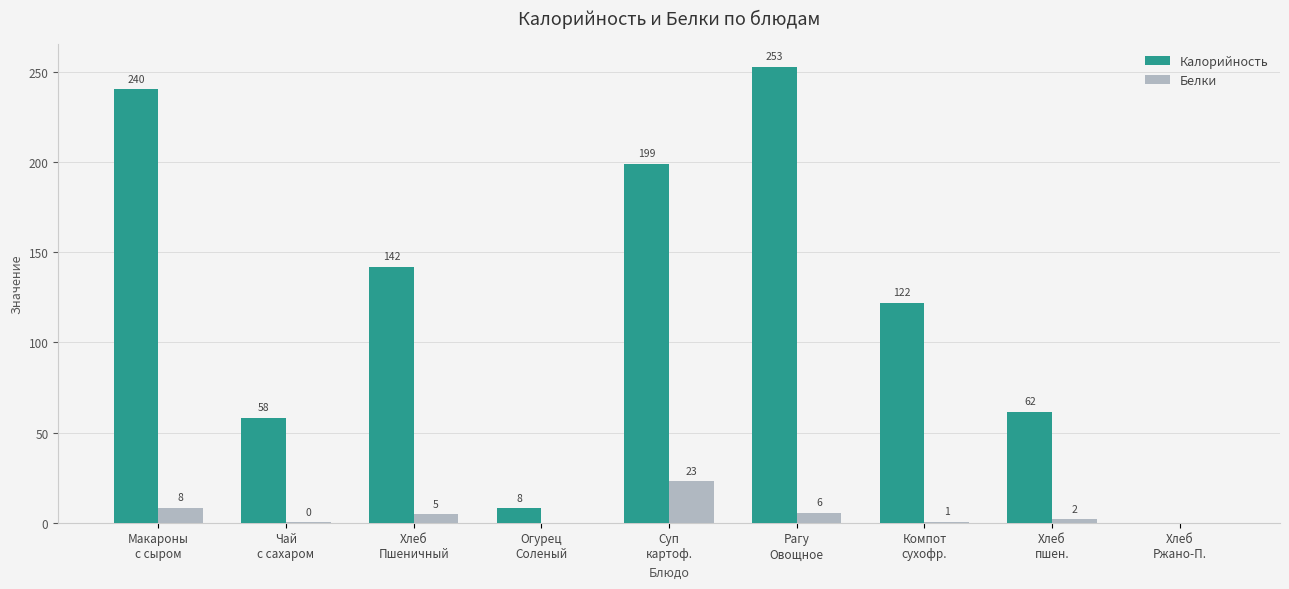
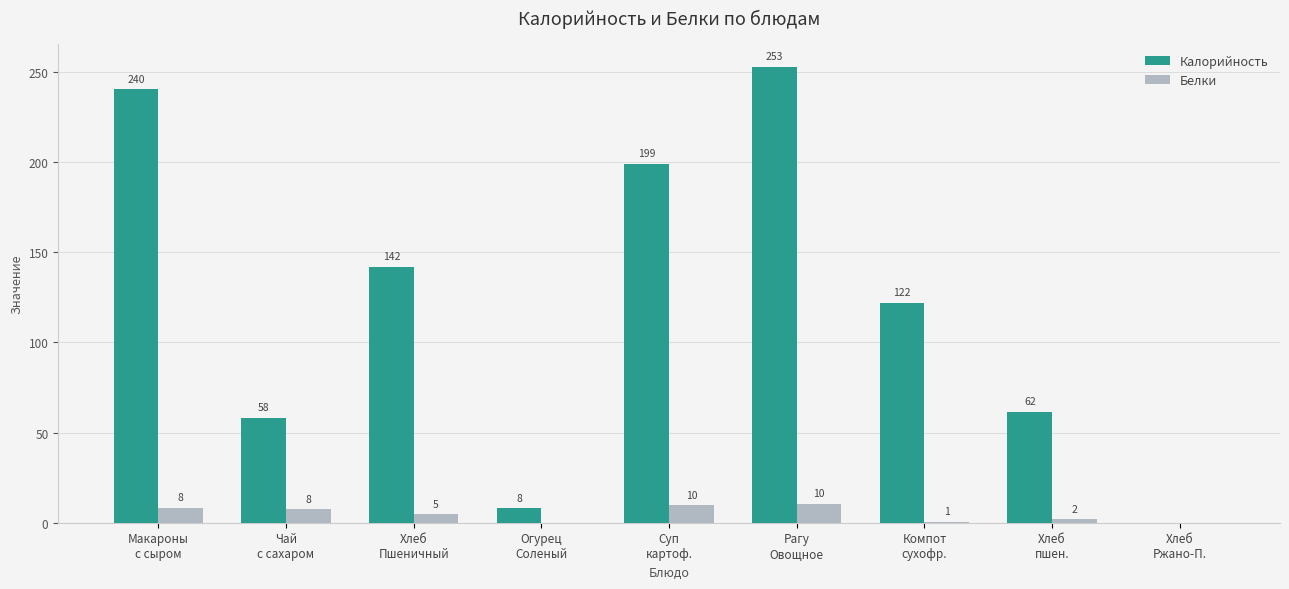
Белки, Чай с сахаром: 0 -> 8
Белки, Суп картоф.: 23 -> 10
Белки, Рагу Овощное: 6 -> 10
